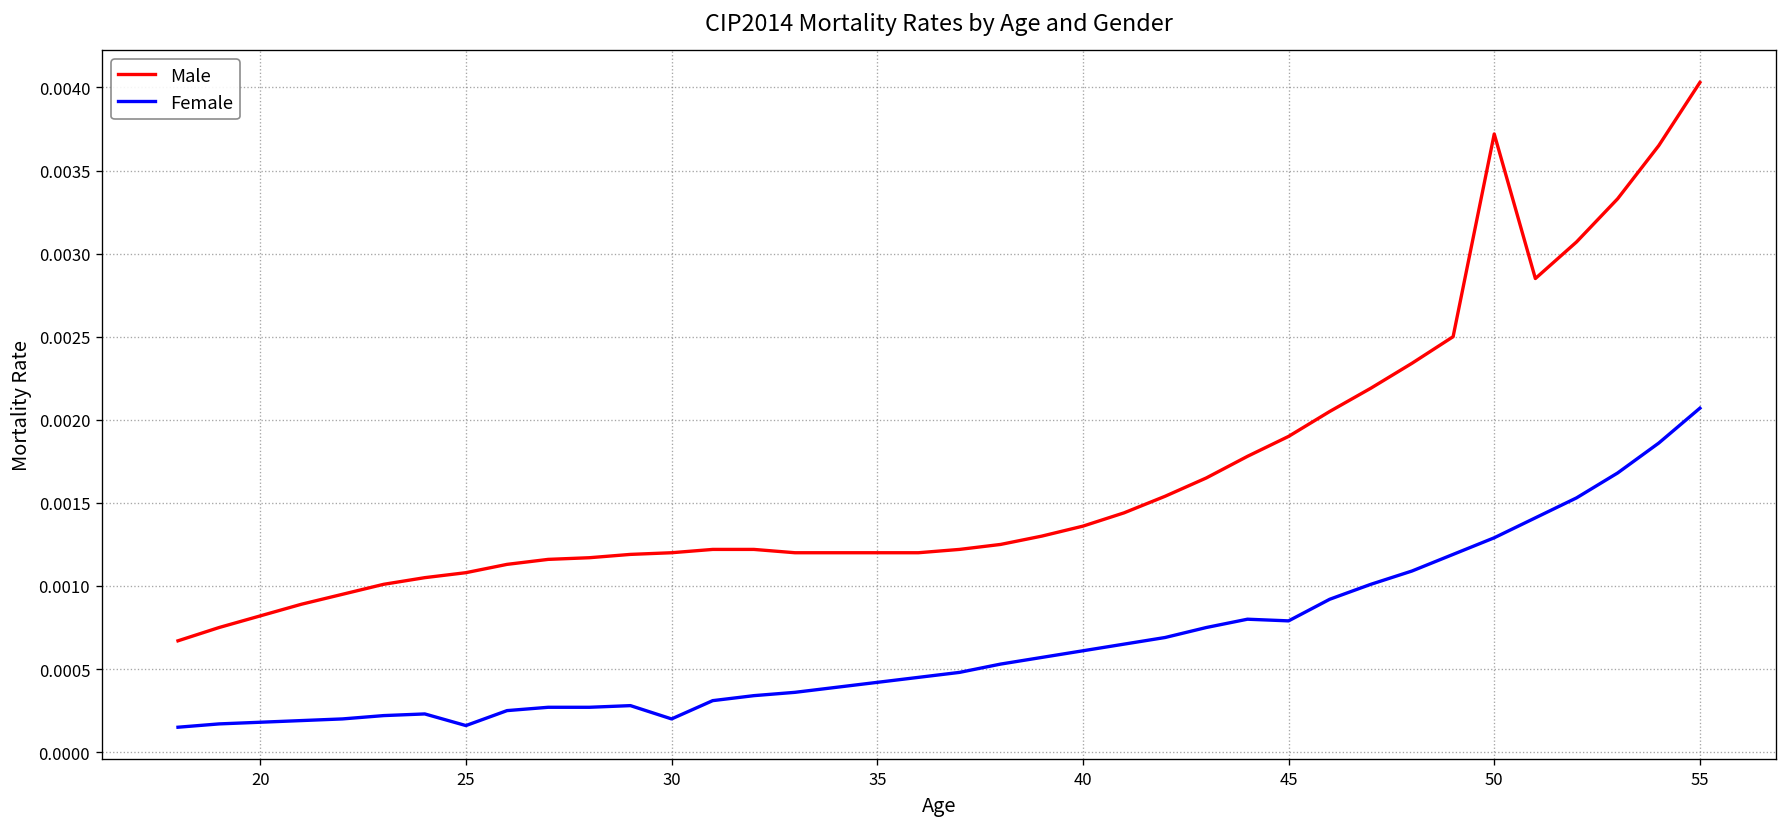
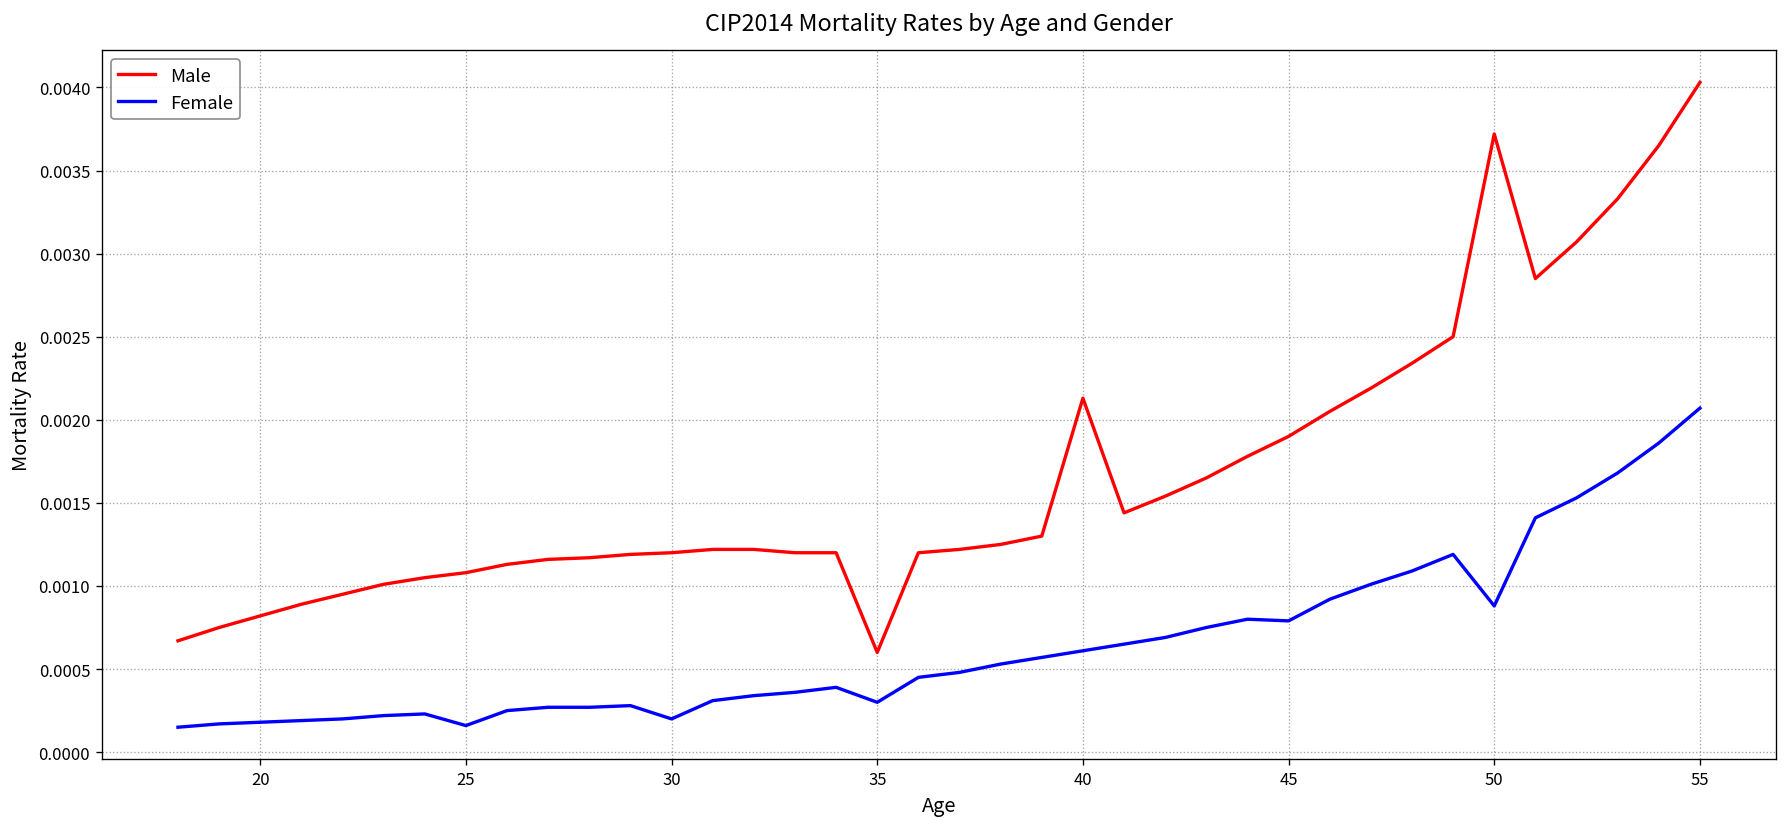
Male, 35: 0.0012 -> 0.0006
Female, 35: 0.00042 -> 0.00030
Male, 40: 0.00136 -> 0.00213
Female, 50: 0.00129 -> 0.00088
